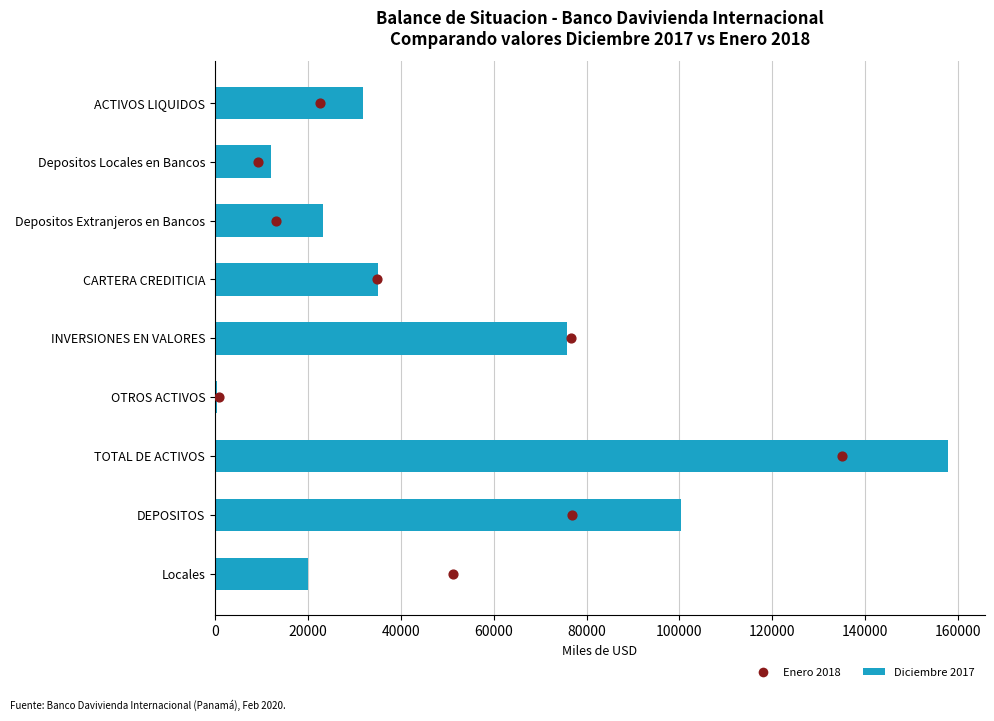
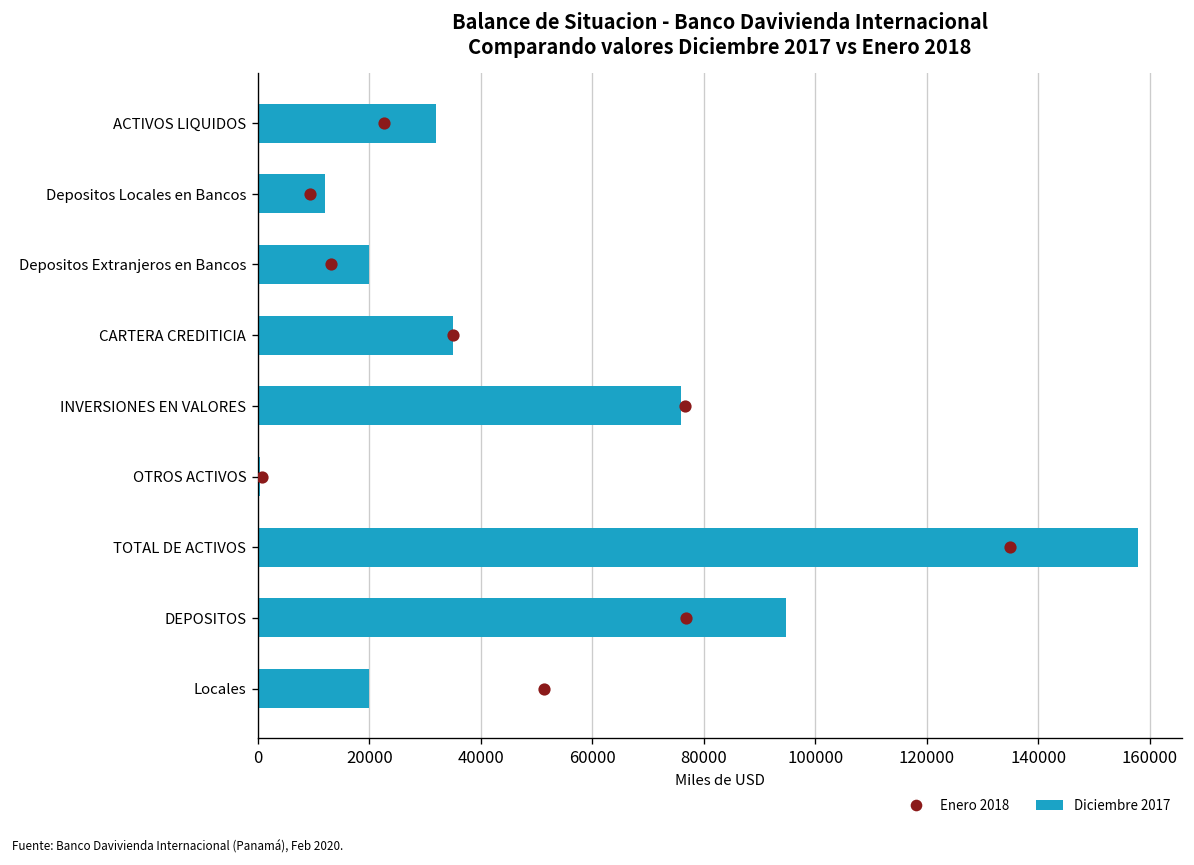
Diciembre 2017, Depositos Extranjeros en Bancos: 23000 -> 20000
Diciembre 2017, DEPOSITOS: 100000 -> 95000
